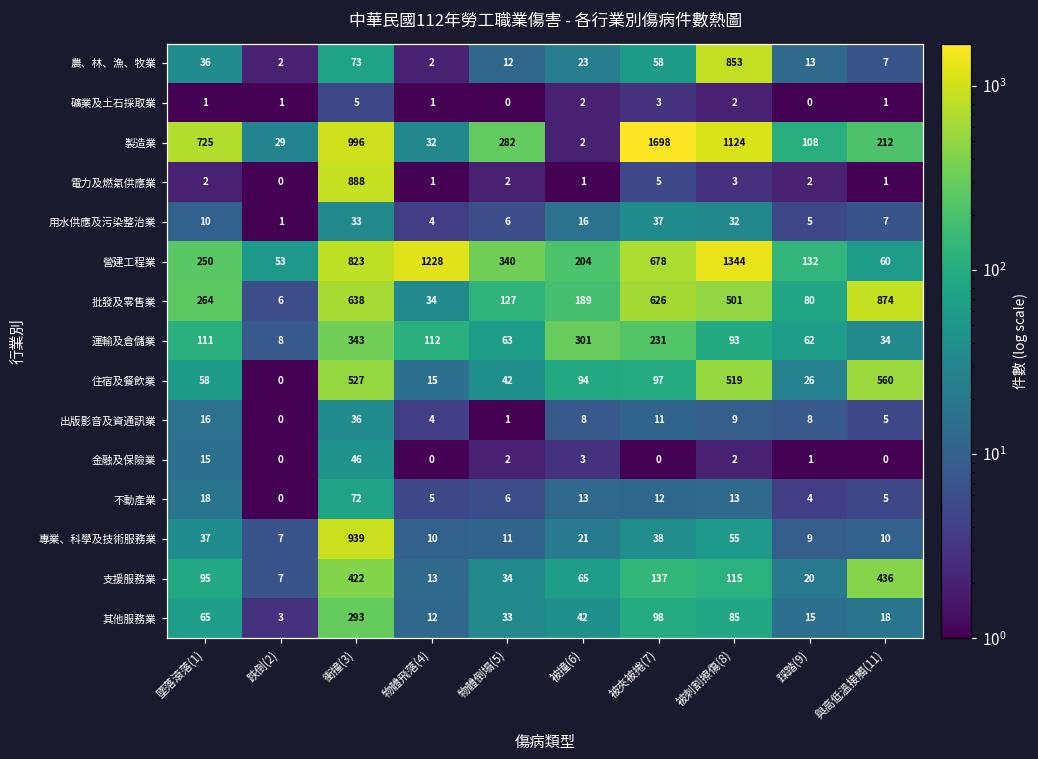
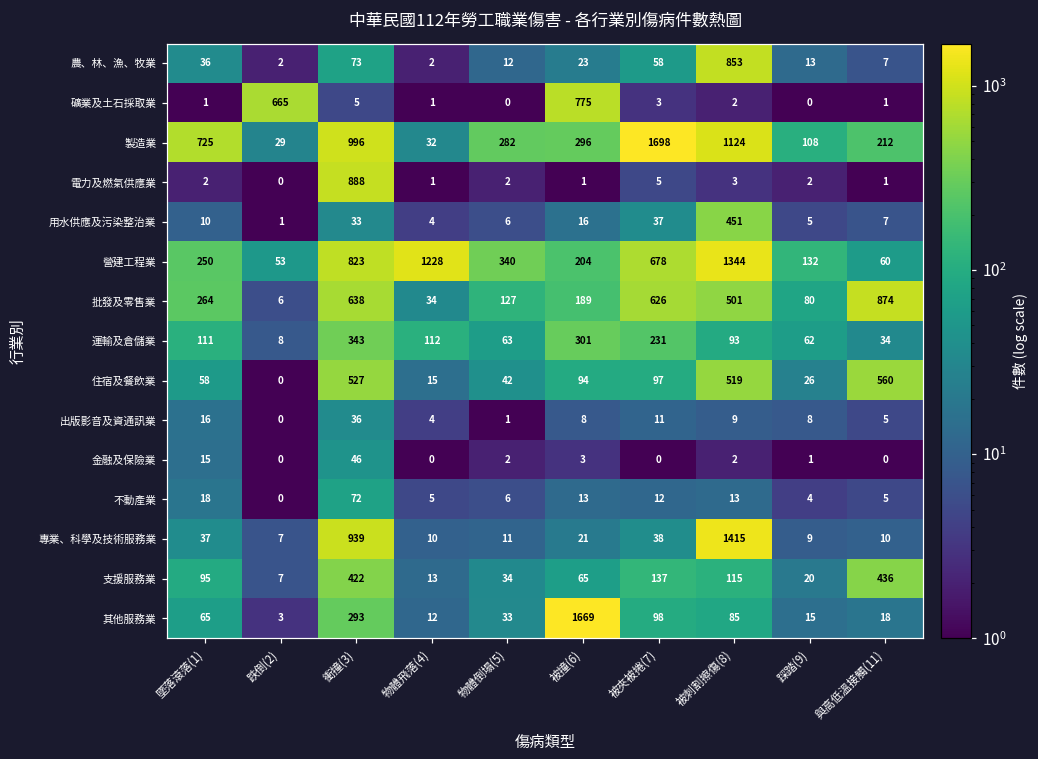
礦業及土石採取業, 跌倒(2): 1 -> 665
礦業及土石採取業, 被撞(6): 2 -> 775
製造業, 被撞(6): 2 -> 296
用水供應及污染整治業, 被刺割擦傷(8): 32 -> 451
專業、科學及技術服務業, 被刺割擦傷(8): 55 -> 1415
其他服務業, 被撞(6): 42 -> 1669
